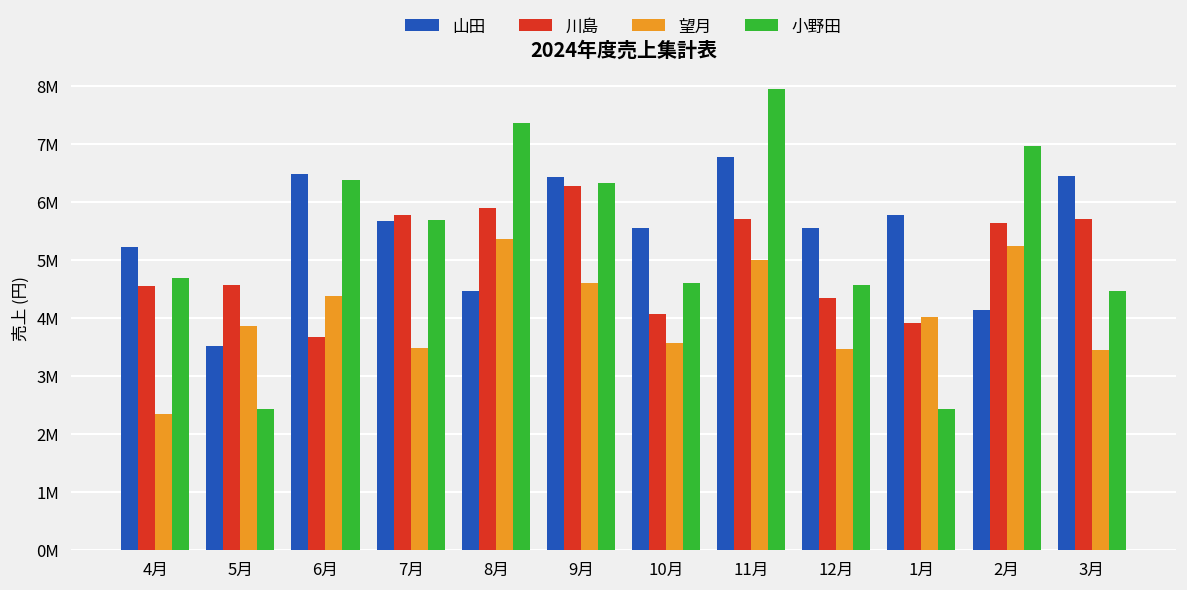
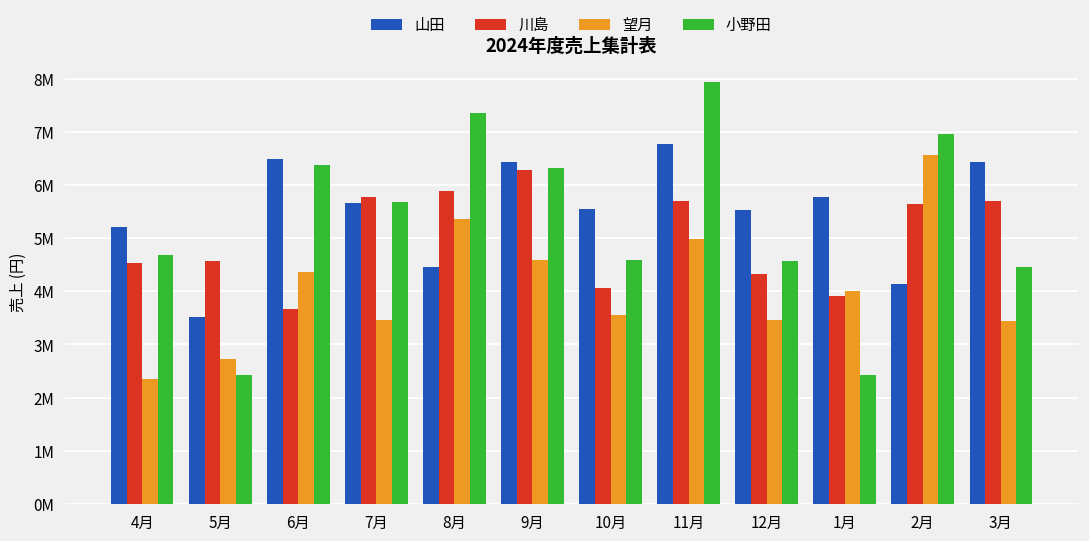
望月, 5月: 3900000 -> 2700000
望月, 2月: 5200000 -> 6600000
